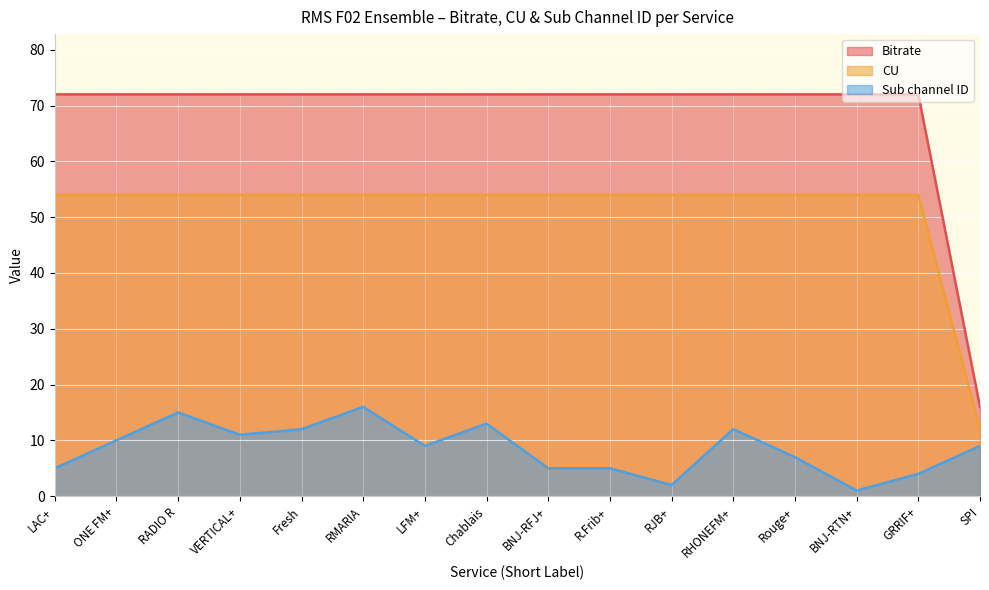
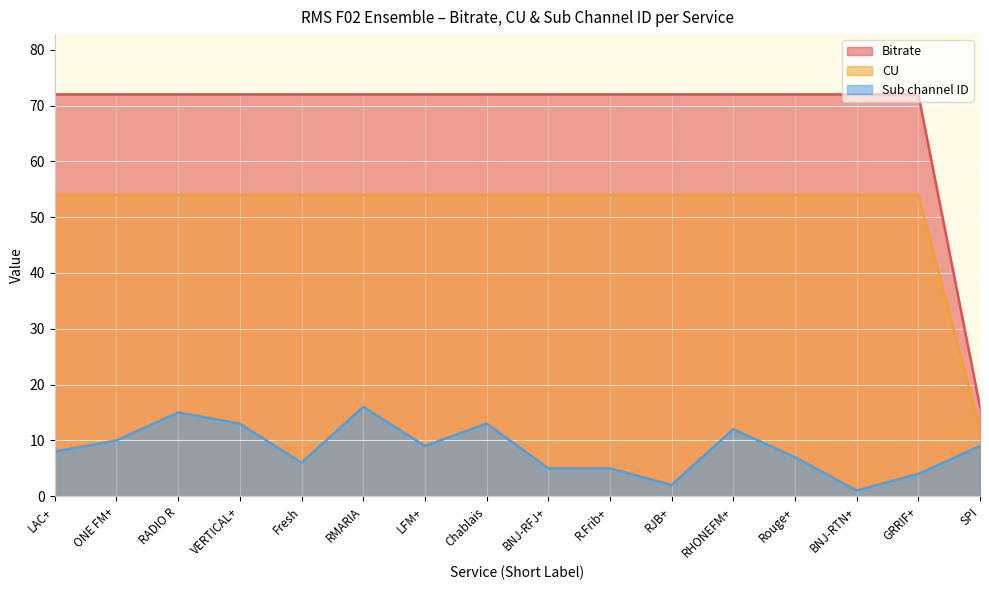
Sub channel ID, LAC+: 5 -> 8
Sub channel ID, VERTICAL+: 11 -> 13
Sub channel ID, Fresh: 12 -> 6
